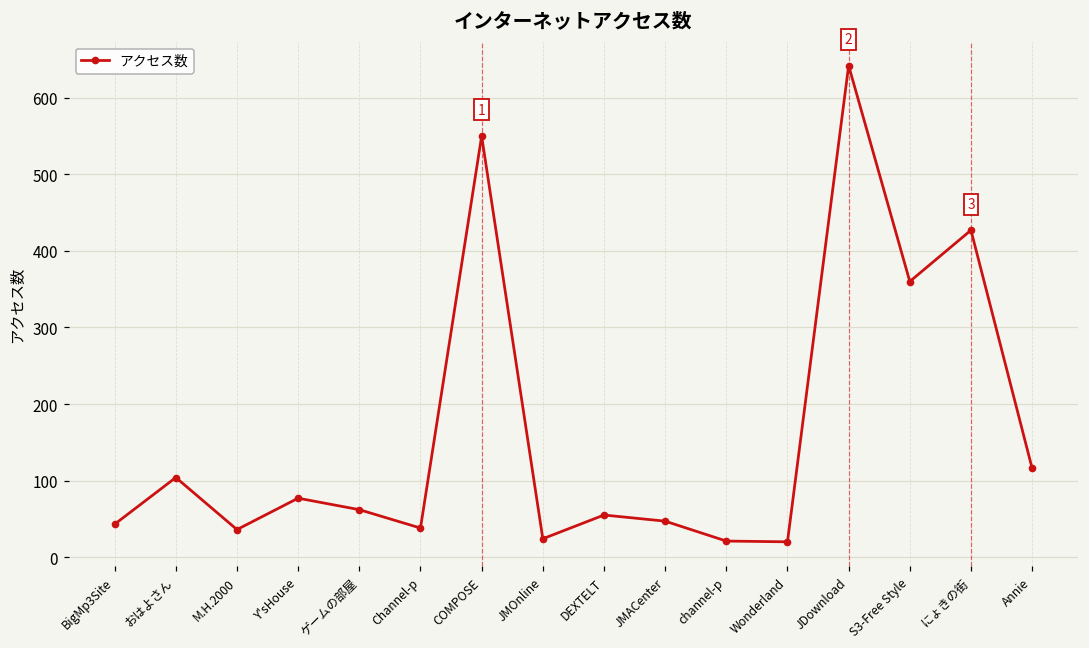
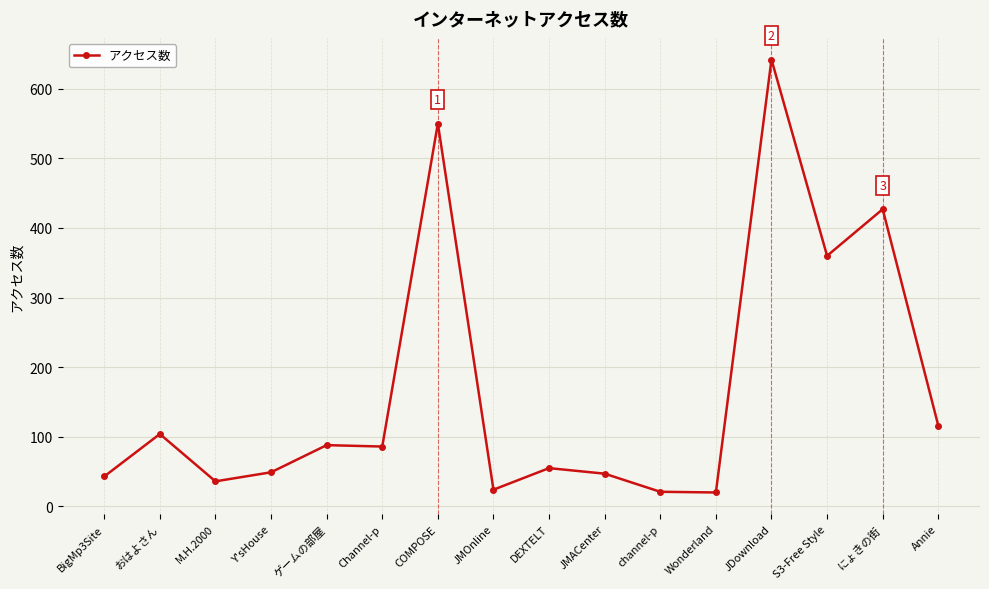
Y'sHouse: 80 -> 50
ゲームの部屋: 60 -> 90
Channel-p: 40 -> 90
